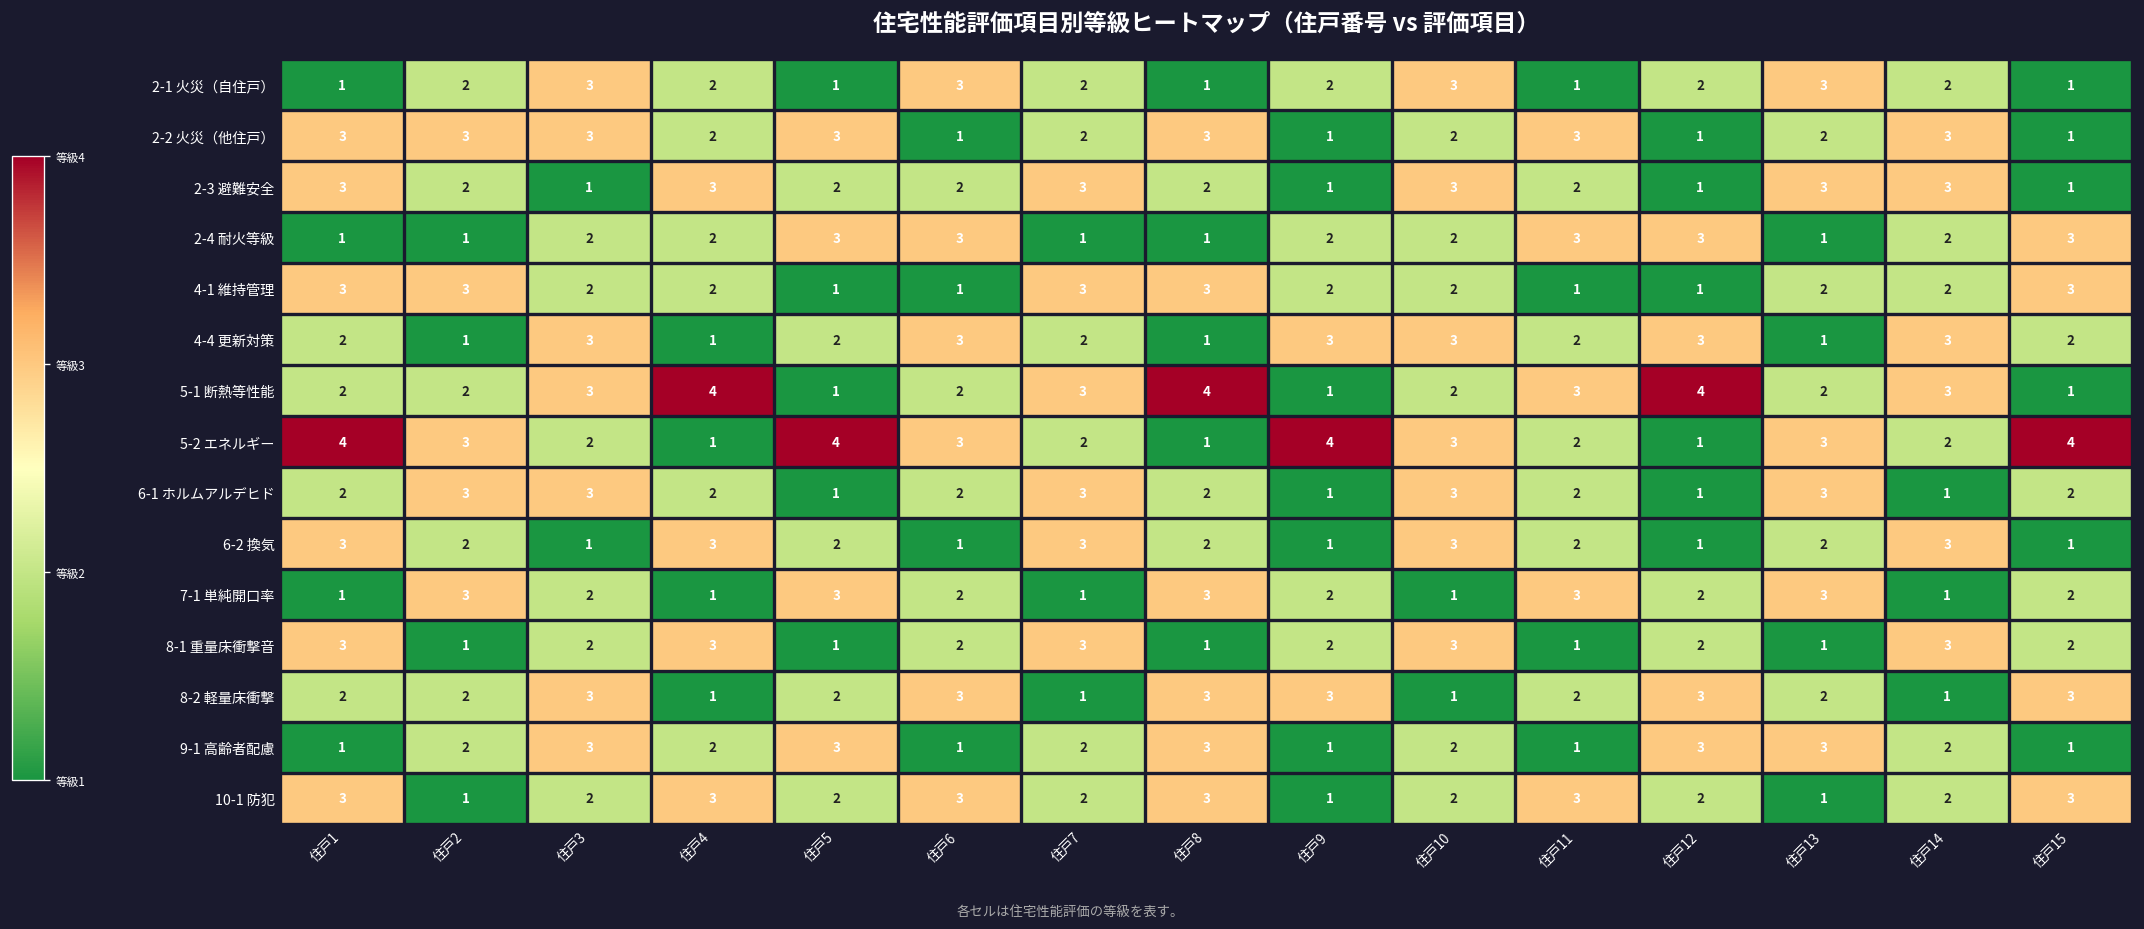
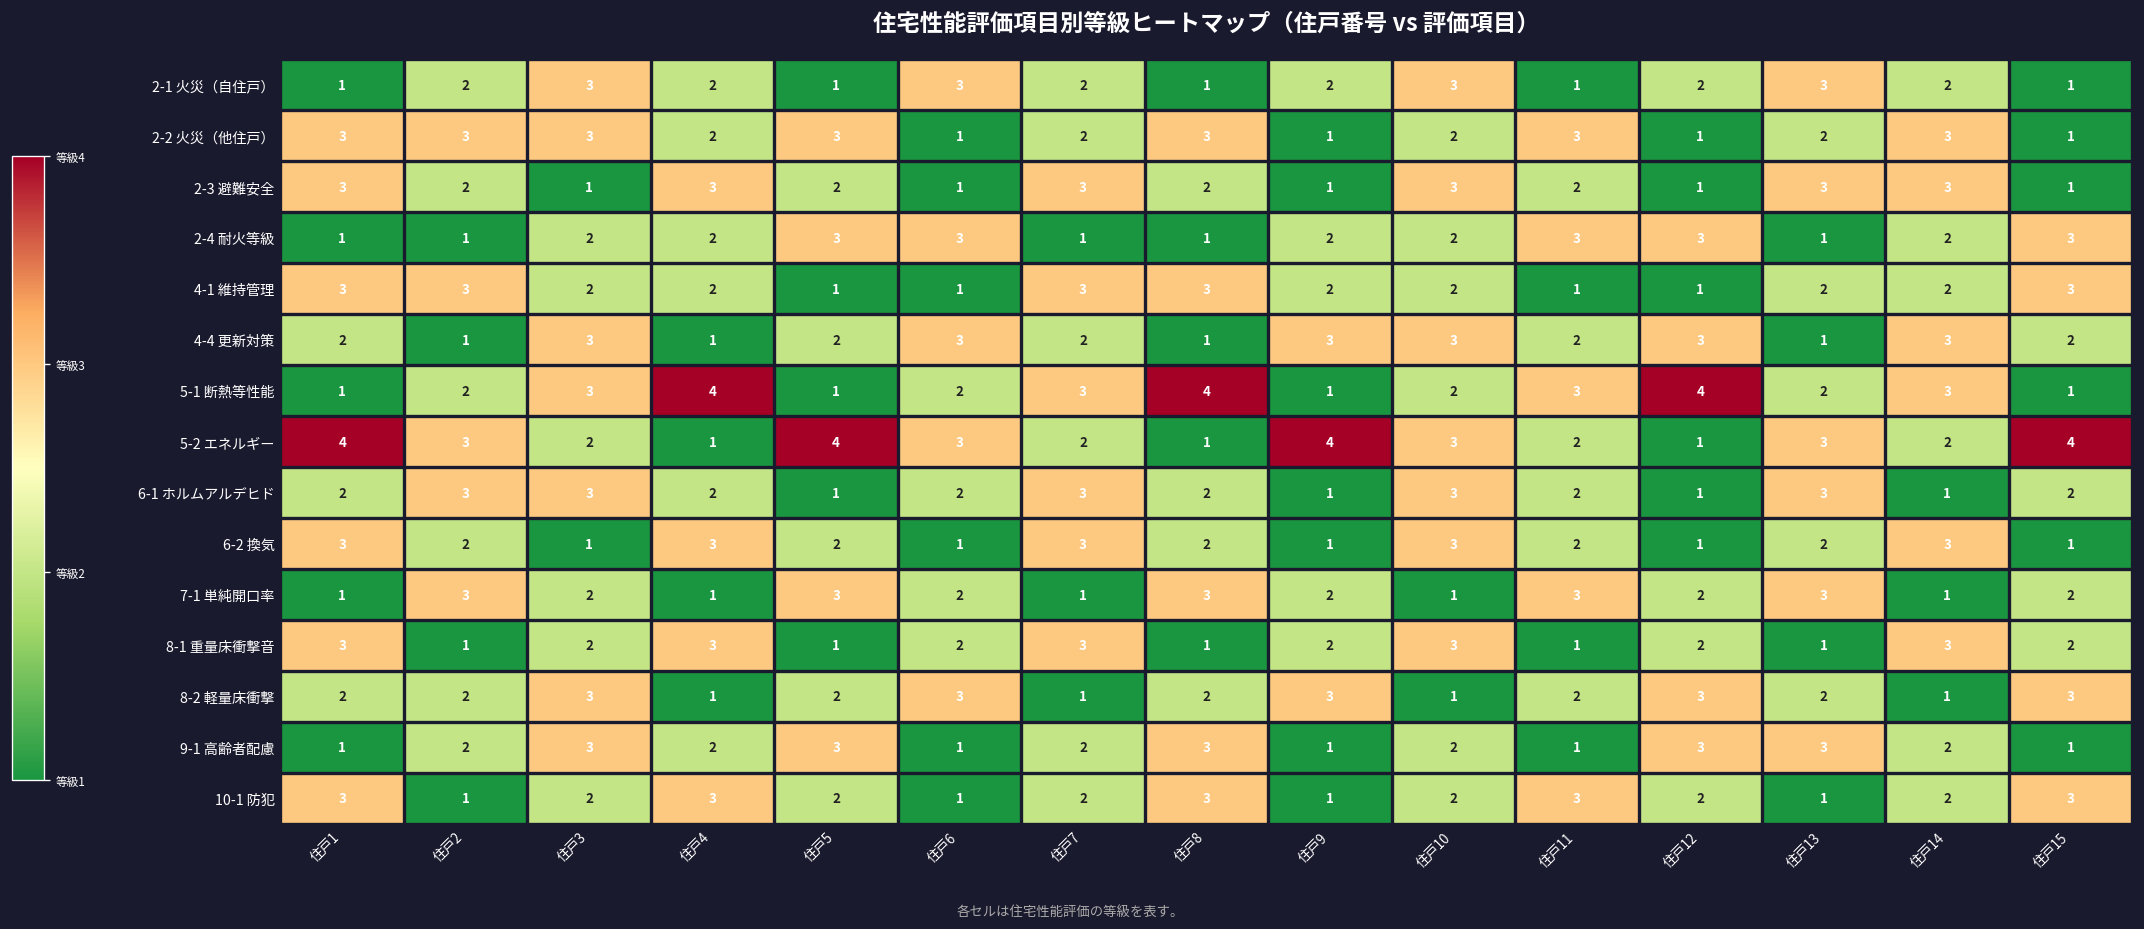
2-3 避難安全, 住戸6: 2 -> 1
5-1 断熱等性能, 住戸1: 2 -> 1
8-2 軽量床衝撃, 住戸8: 3 -> 2
10-1 防犯, 住戸6: 3 -> 1
